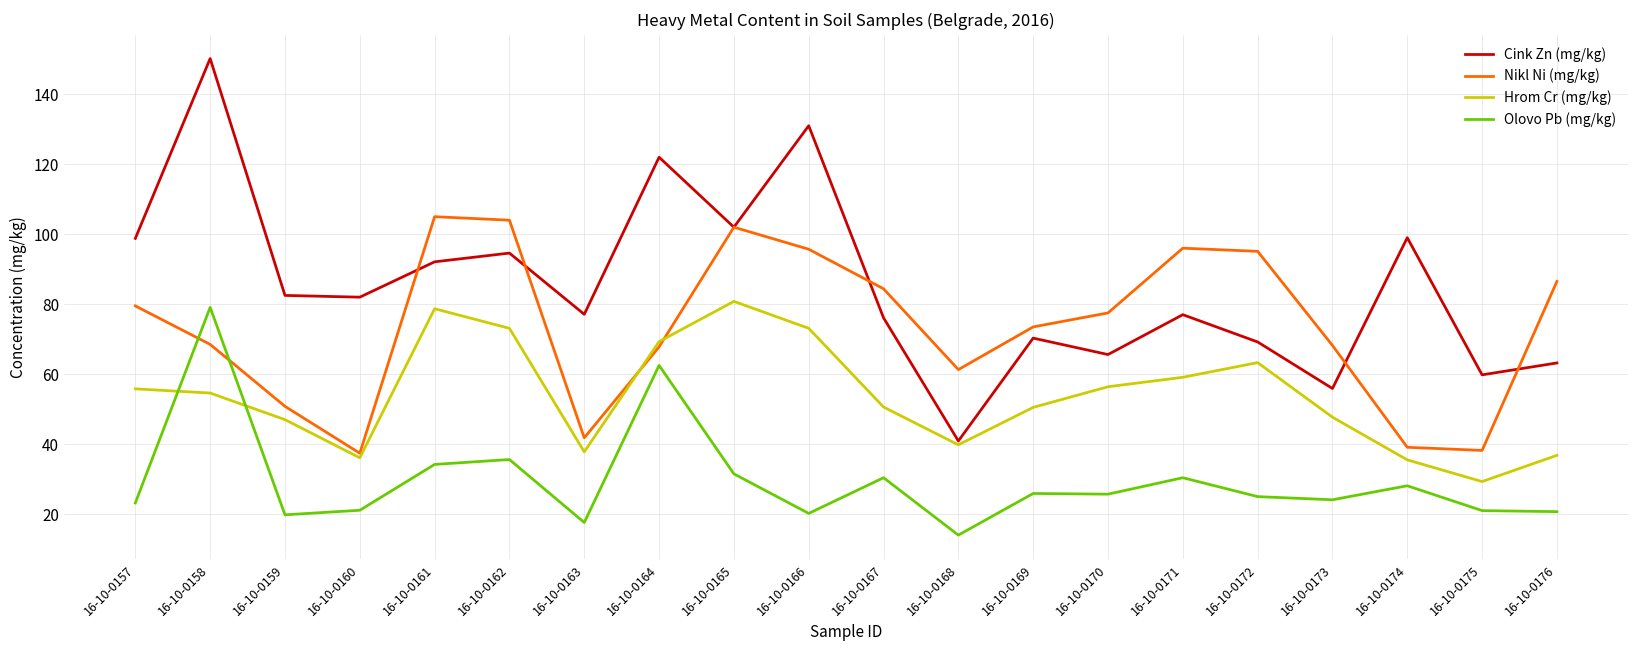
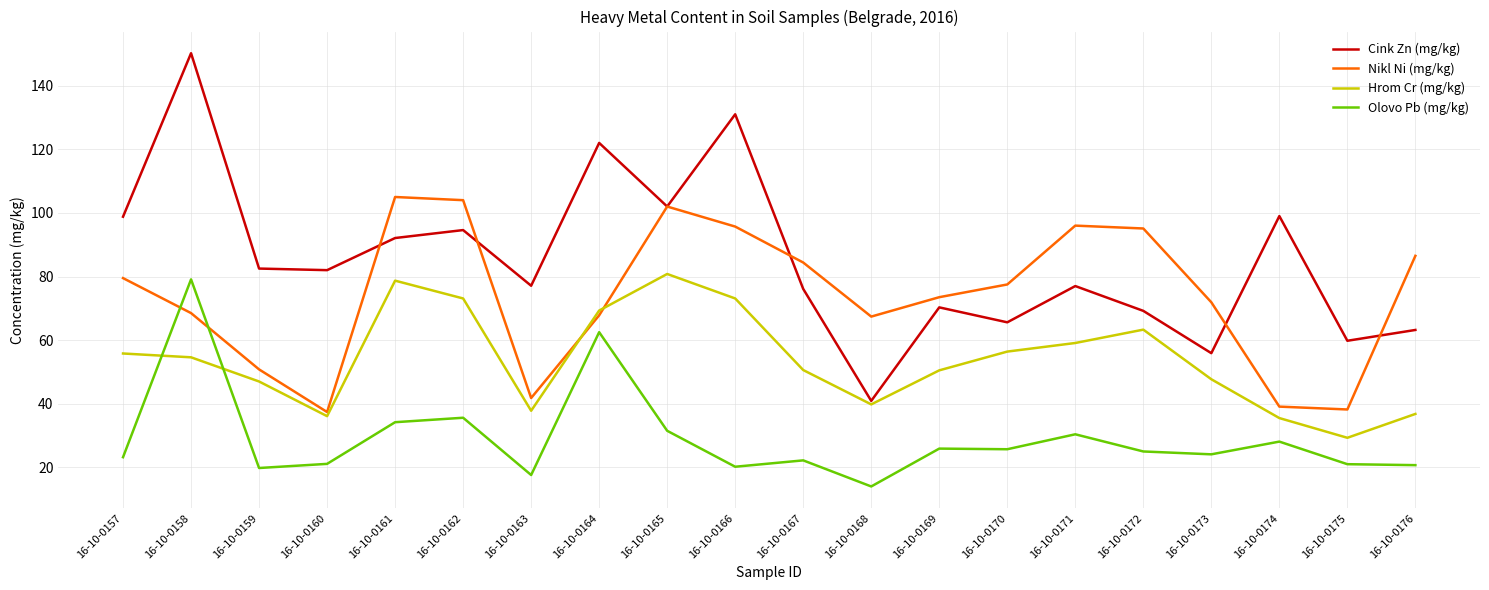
Olovo Pb (mg/kg), 16-10-0167: 30 -> 22
Nikl Ni (mg/kg), 16-10-0168: 61 -> 67
Nikl Ni (mg/kg), 16-10-0173: 68 -> 72
